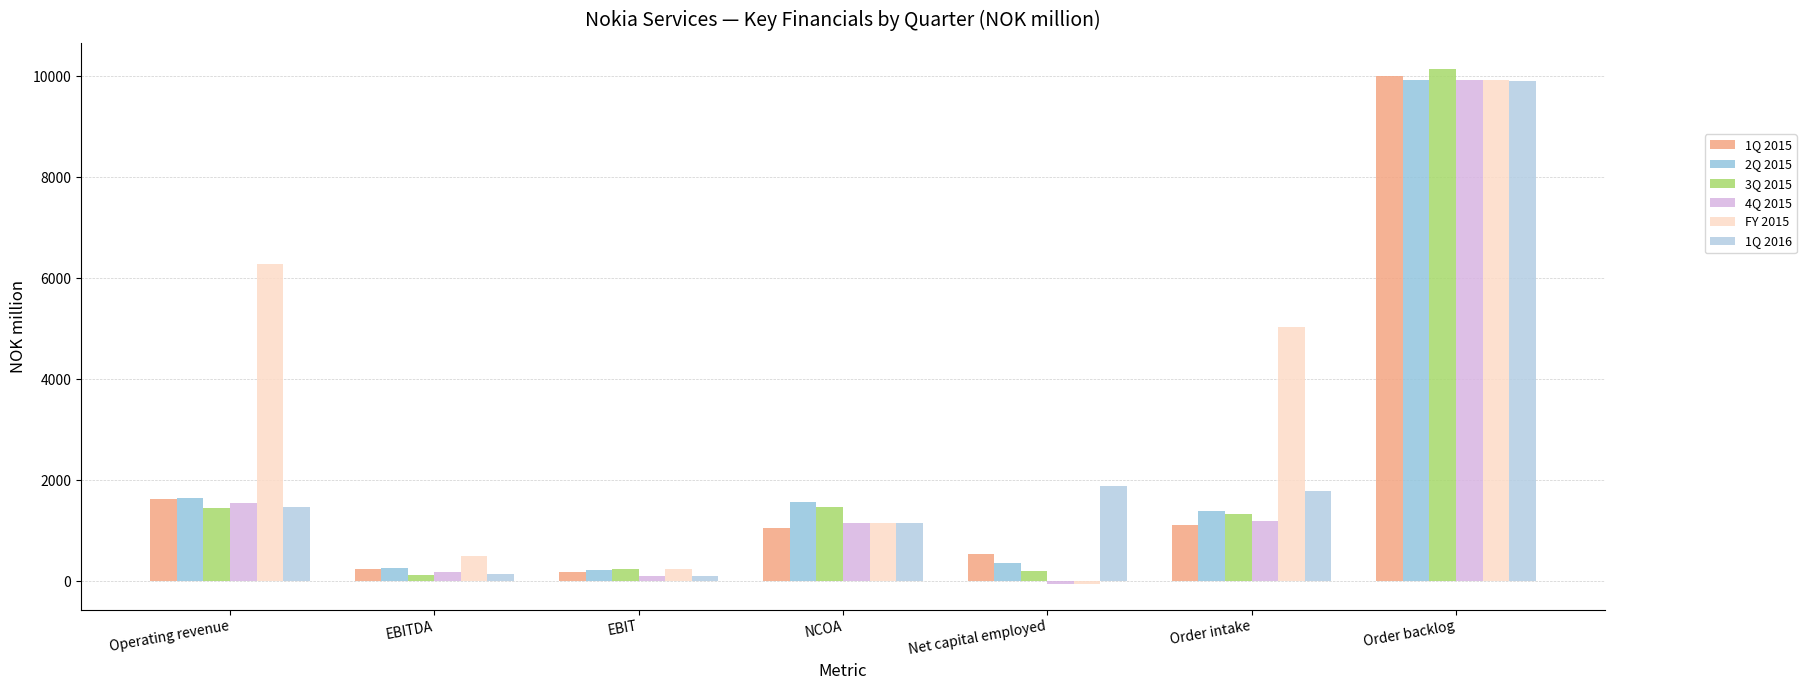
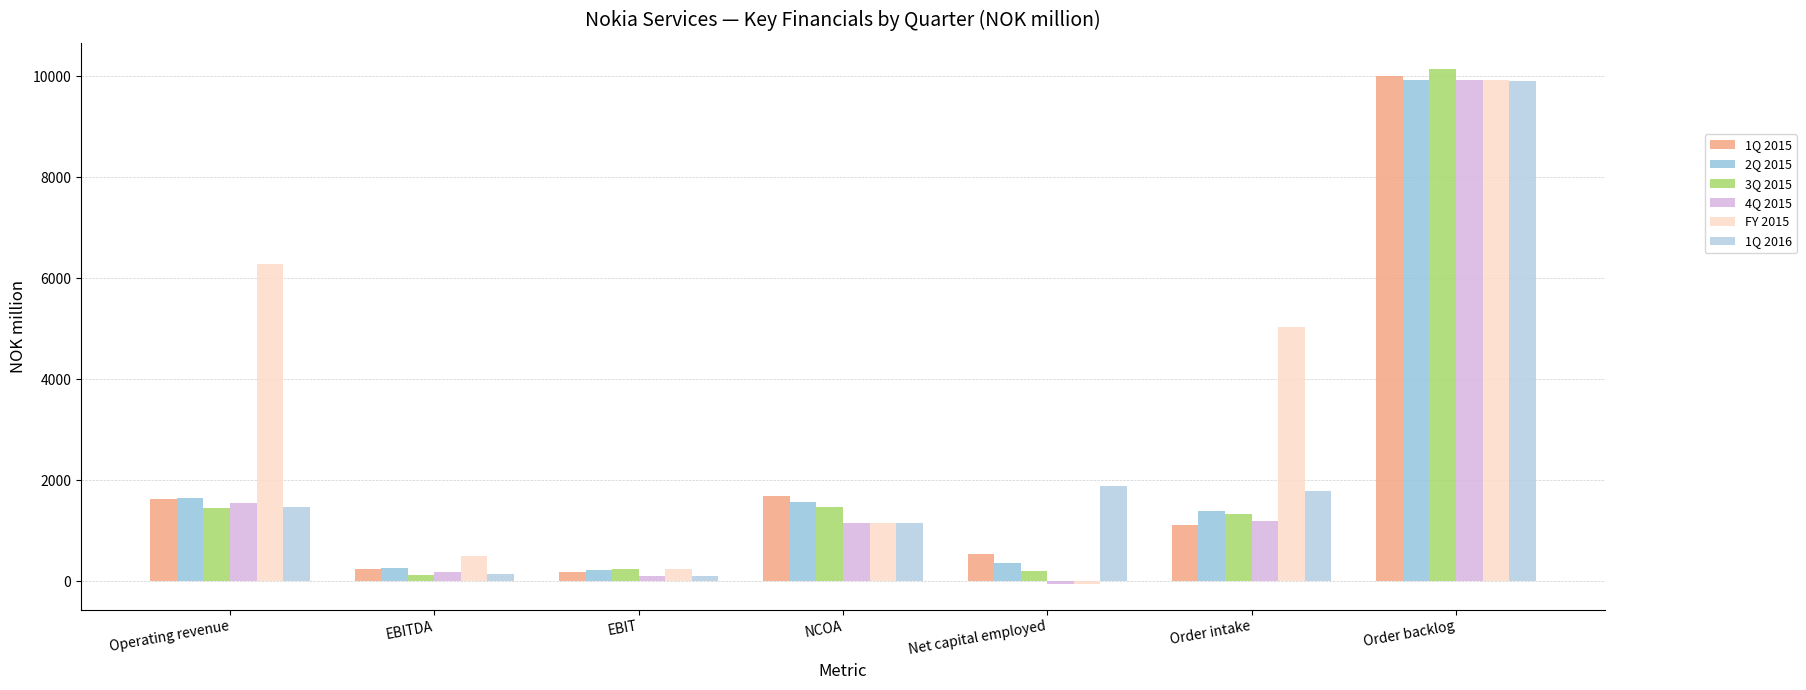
1Q 2015, NCOA: 1100 -> 1700
